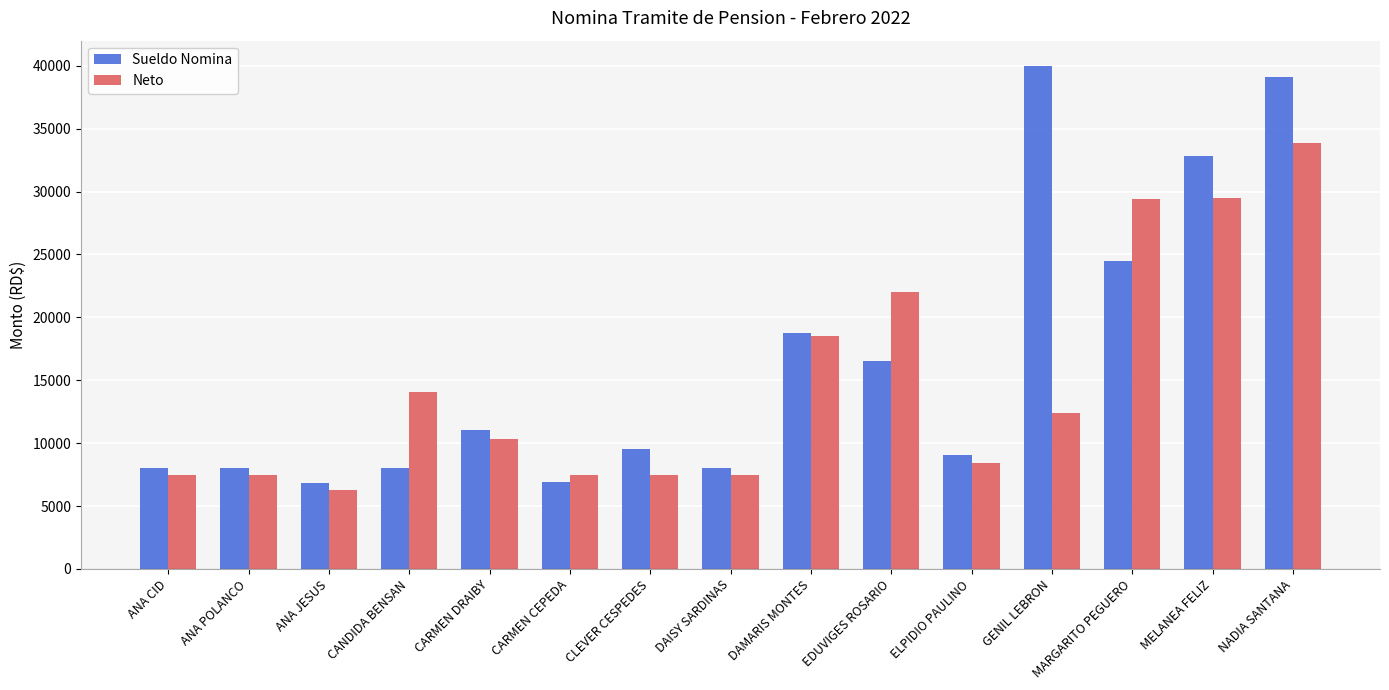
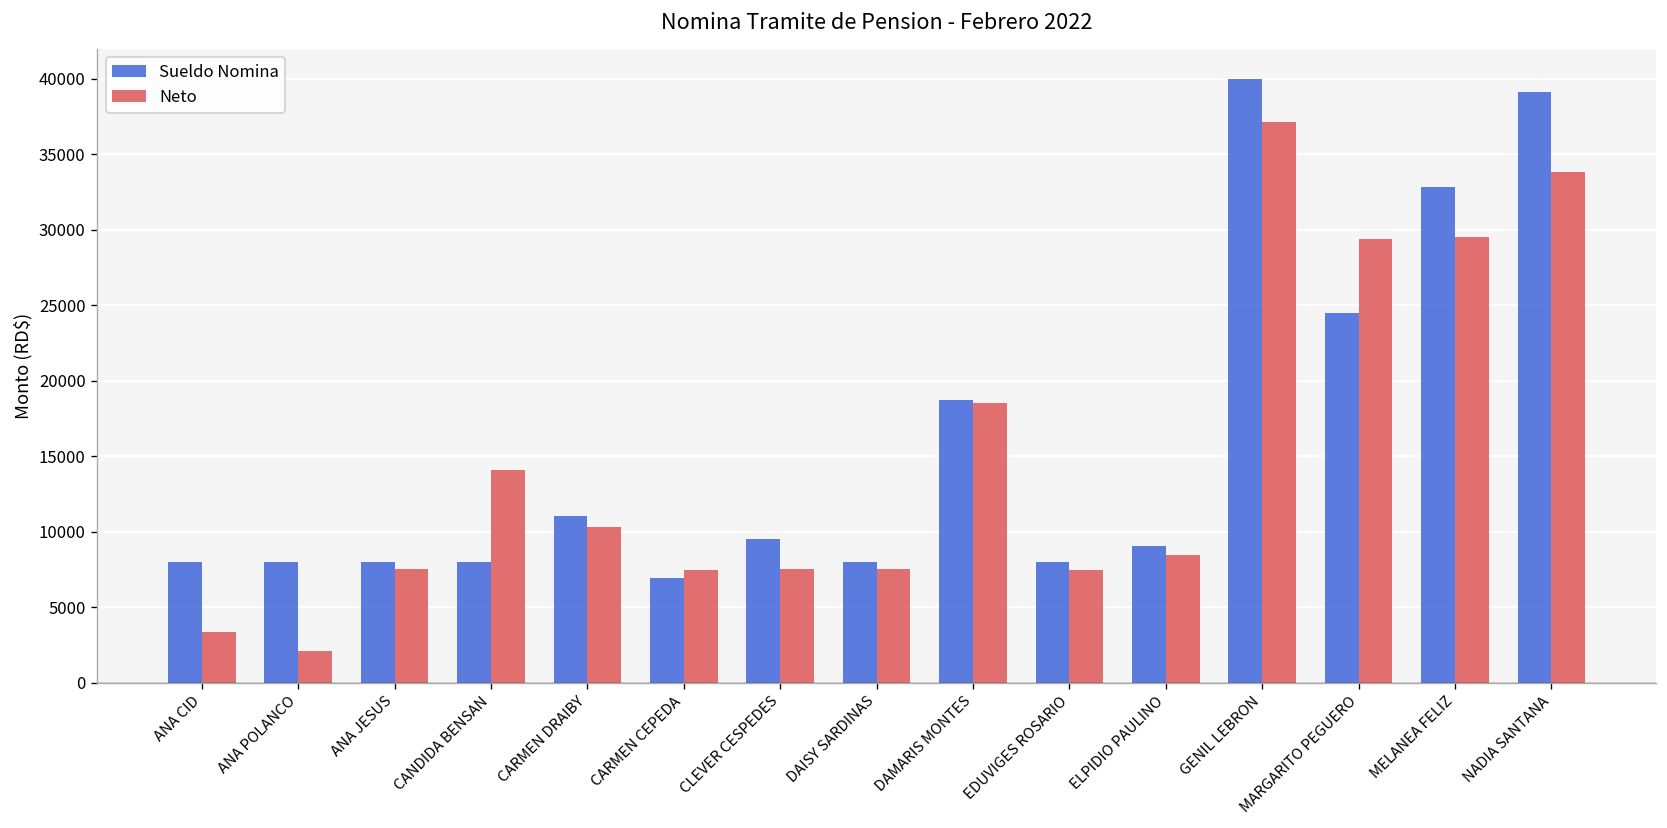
Neto, ANA CID: 7500 -> 3400
Neto, ANA POLANCO: 7500 -> 2100
Sueldo Nomina, ANA JESUS: 6900 -> 8000
Neto, ANA JESUS: 6300 -> 7500
Sueldo Nomina, EDUVIGES ROSARIO: 16500 -> 8000
Neto, EDUVIGES ROSARIO: 22000 -> 7500
Neto, GENIL LEBRON: 12400 -> 37200
